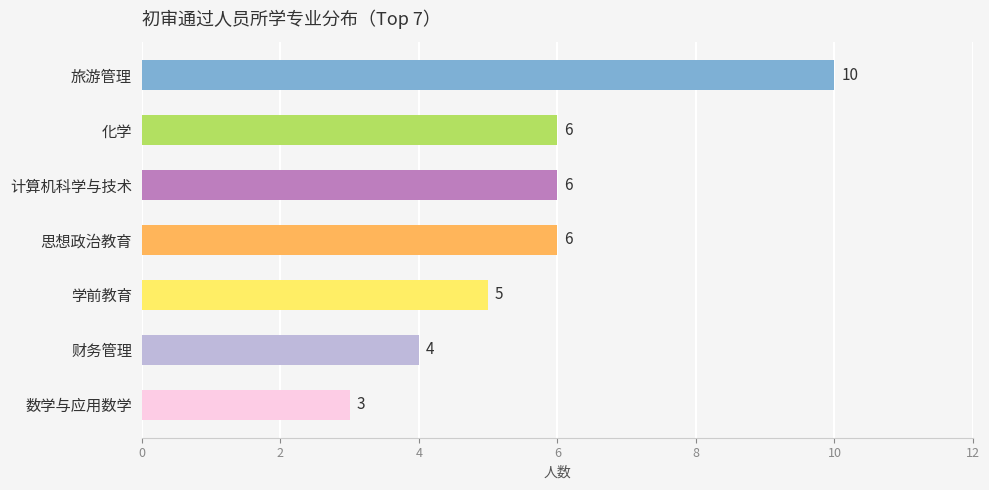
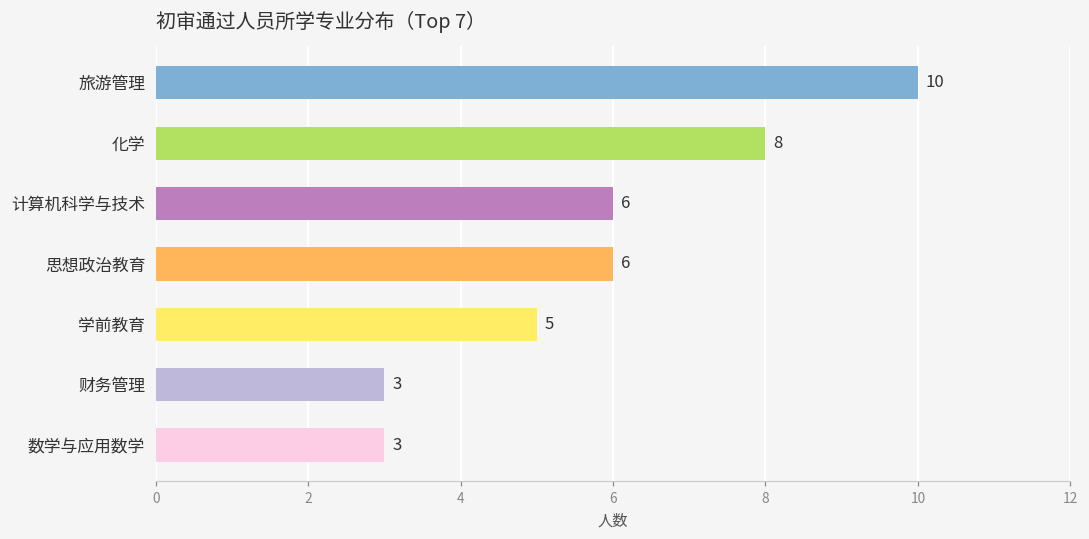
化学: 6 -> 8
财务管理: 4 -> 3
